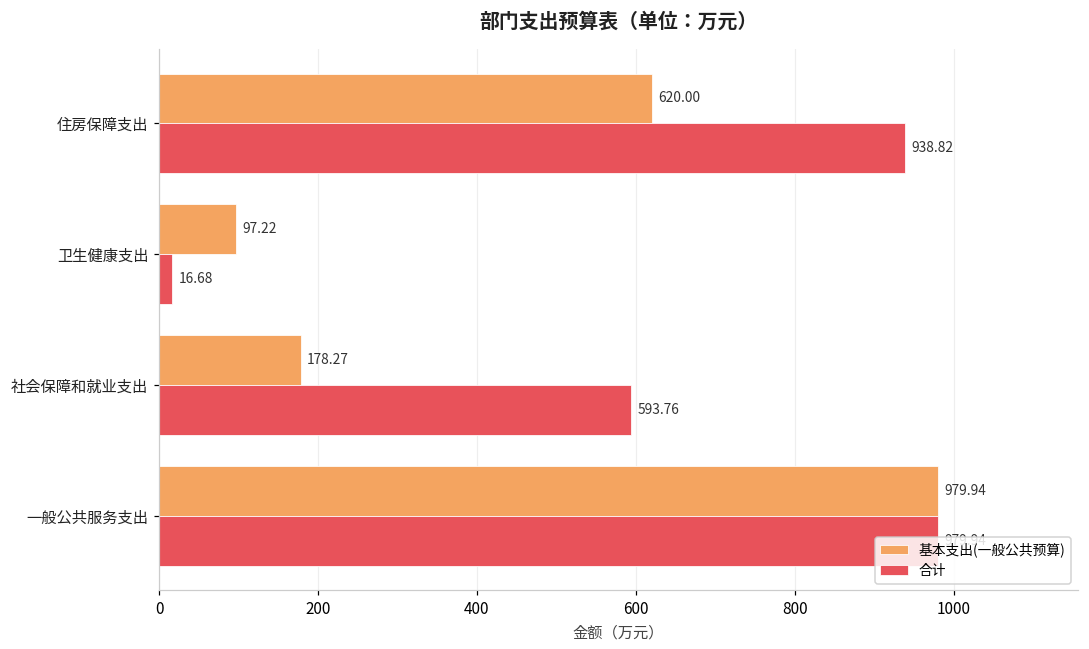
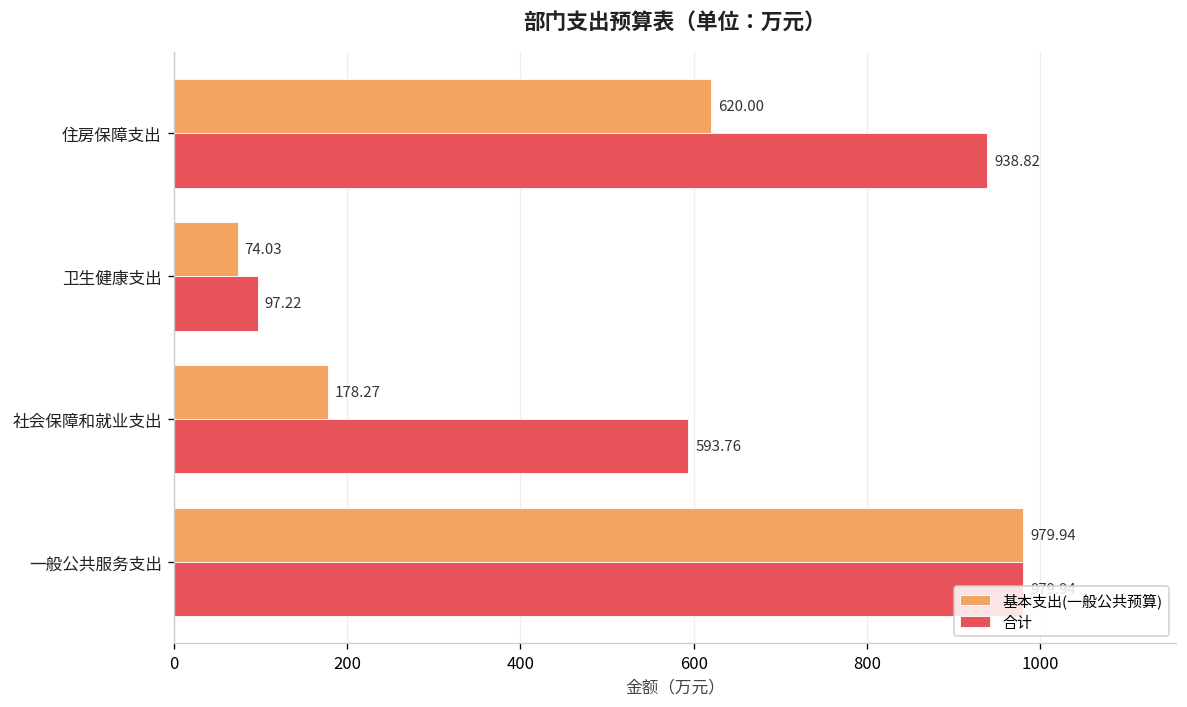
基本支出(一般公共预算), 卫生健康支出: 97.22 -> 74.03
合计, 卫生健康支出: 16.68 -> 97.22
